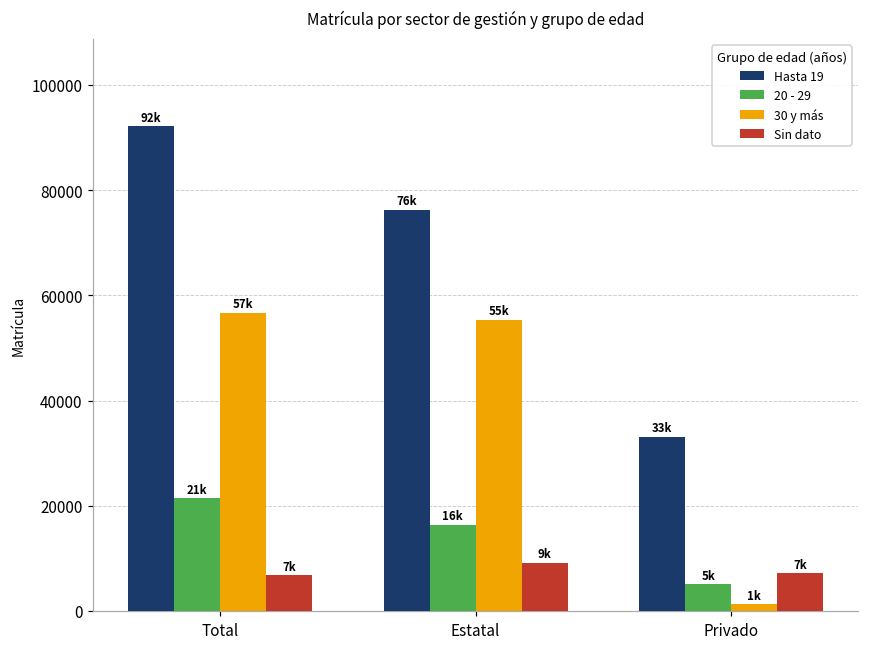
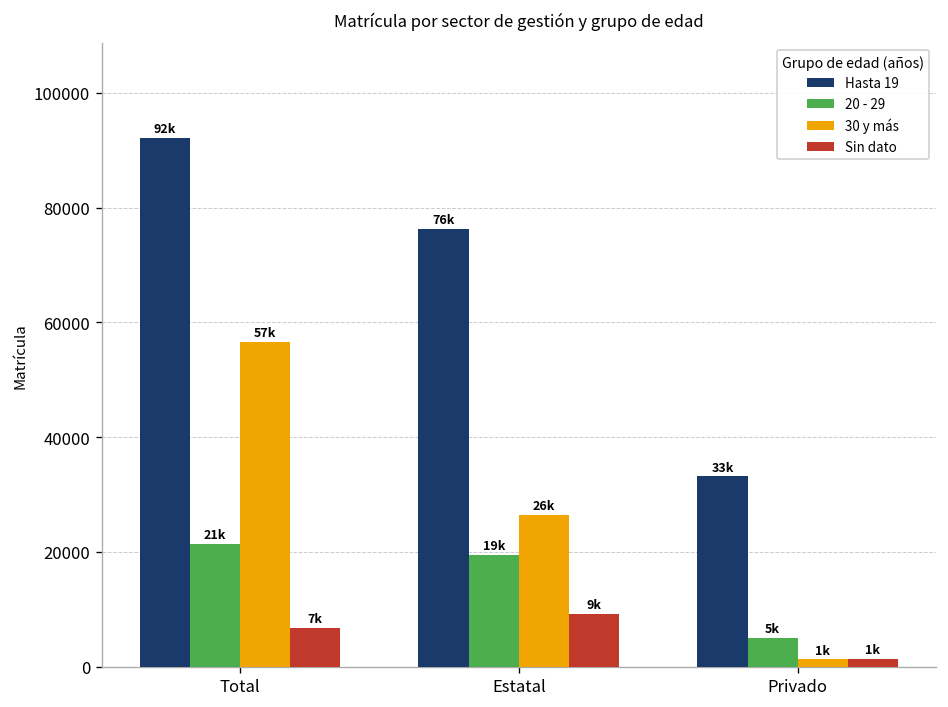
20 - 29, Estatal: 16k -> 19k
30 y más, Estatal: 55k -> 26k
Sin dato, Privado: 7k -> 1k
